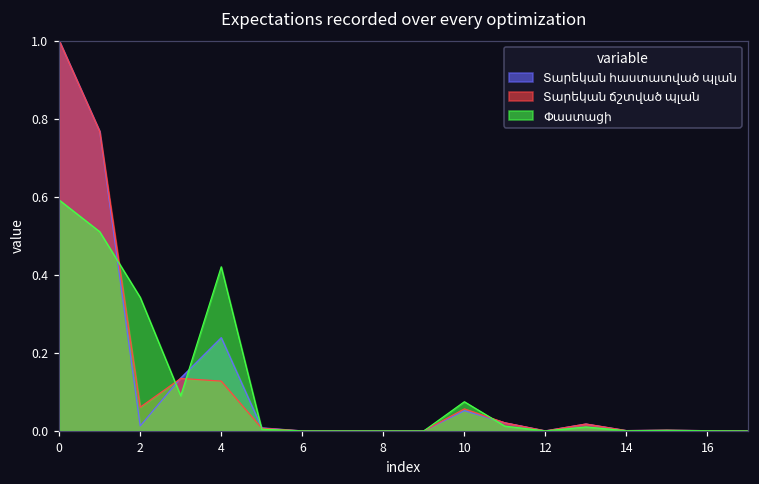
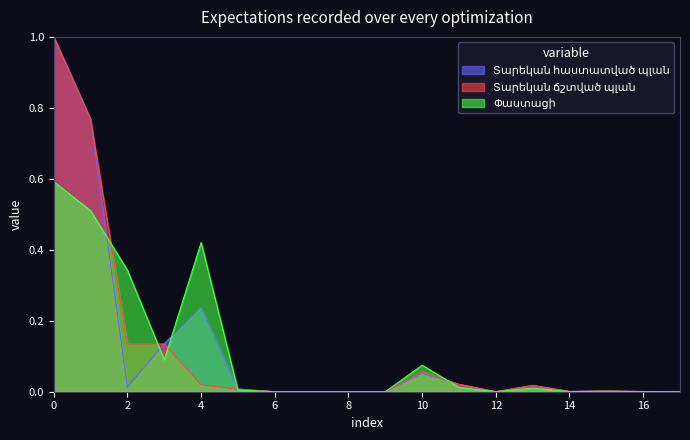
Տարեկան ճշտված պլան, 2: 0.06 -> 0.13
Տարեկան ճշտված պլան, 4: 0.13 -> 0.02
